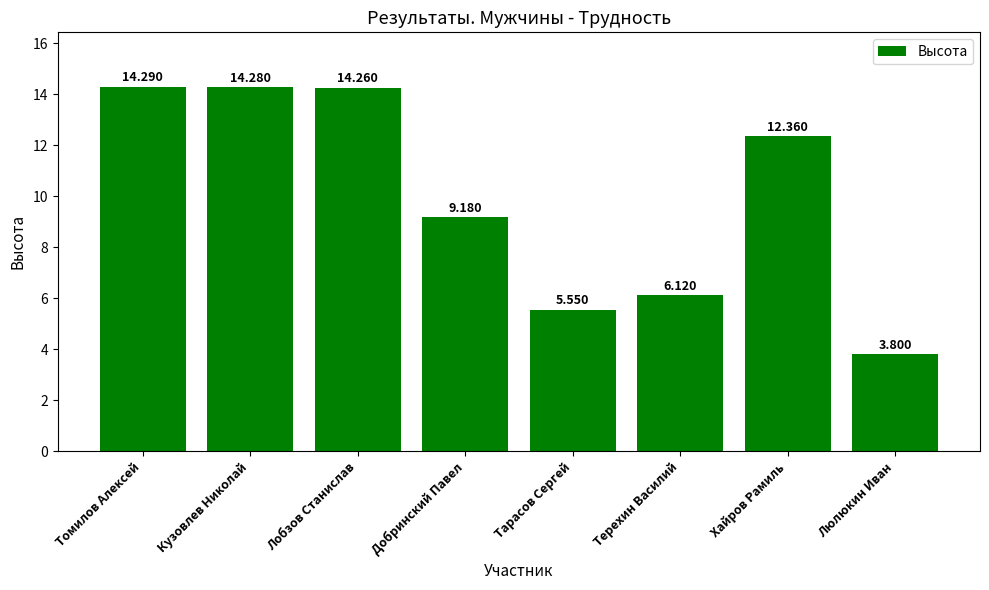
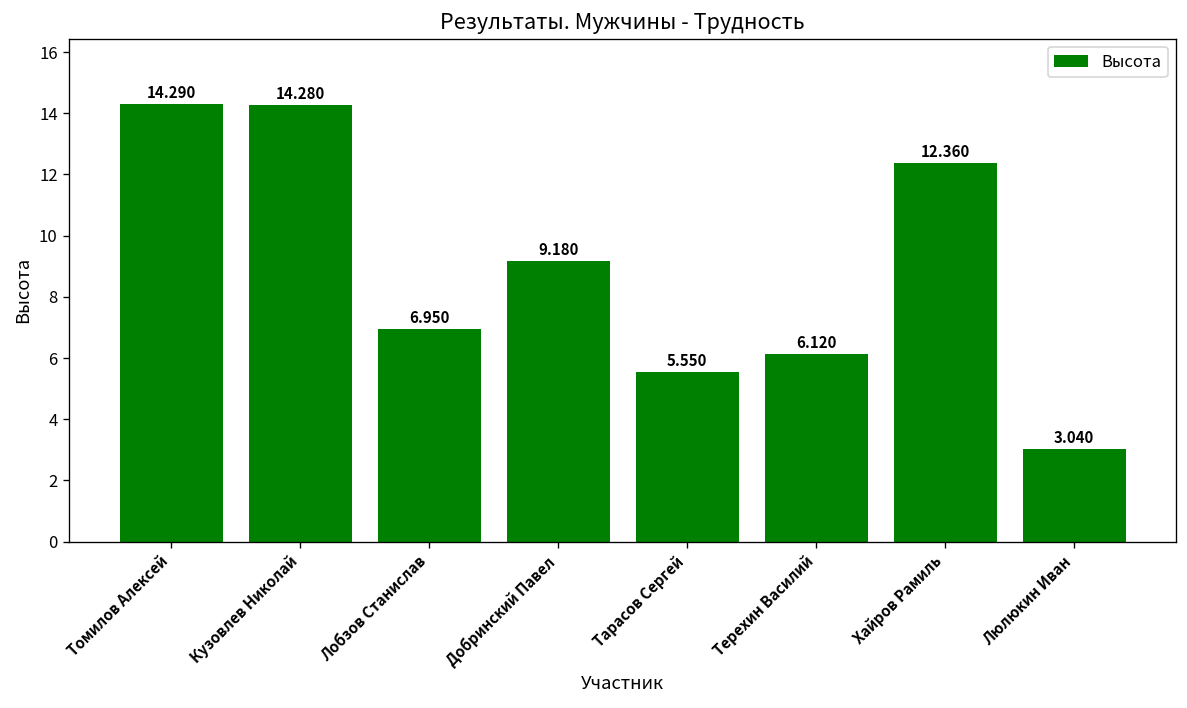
Лобзов Станислав: 14.260 -> 6.950
Люлюкин Иван: 3.800 -> 3.040
